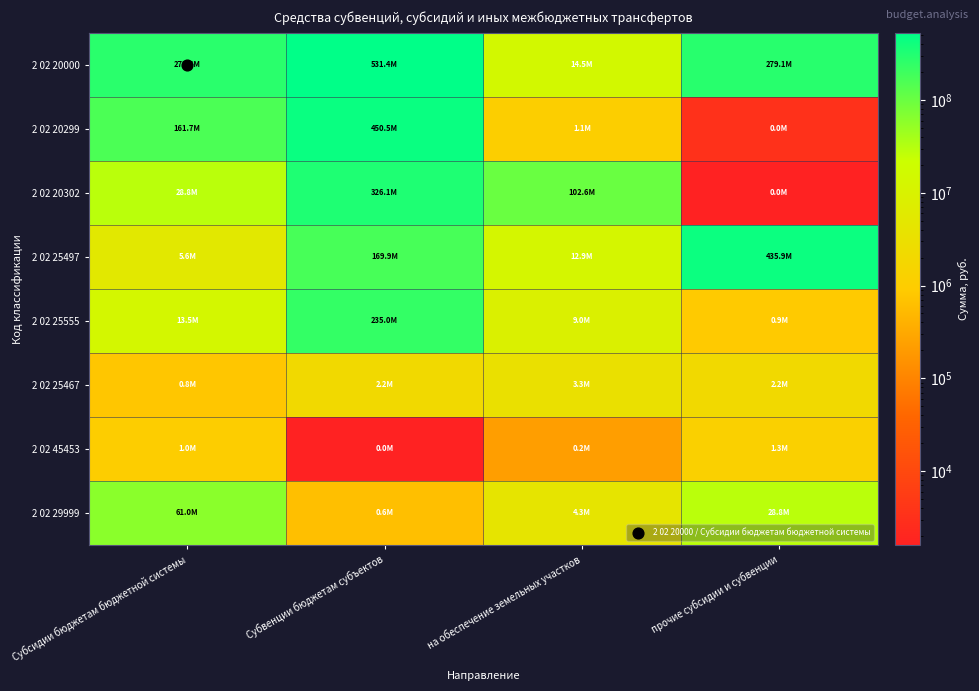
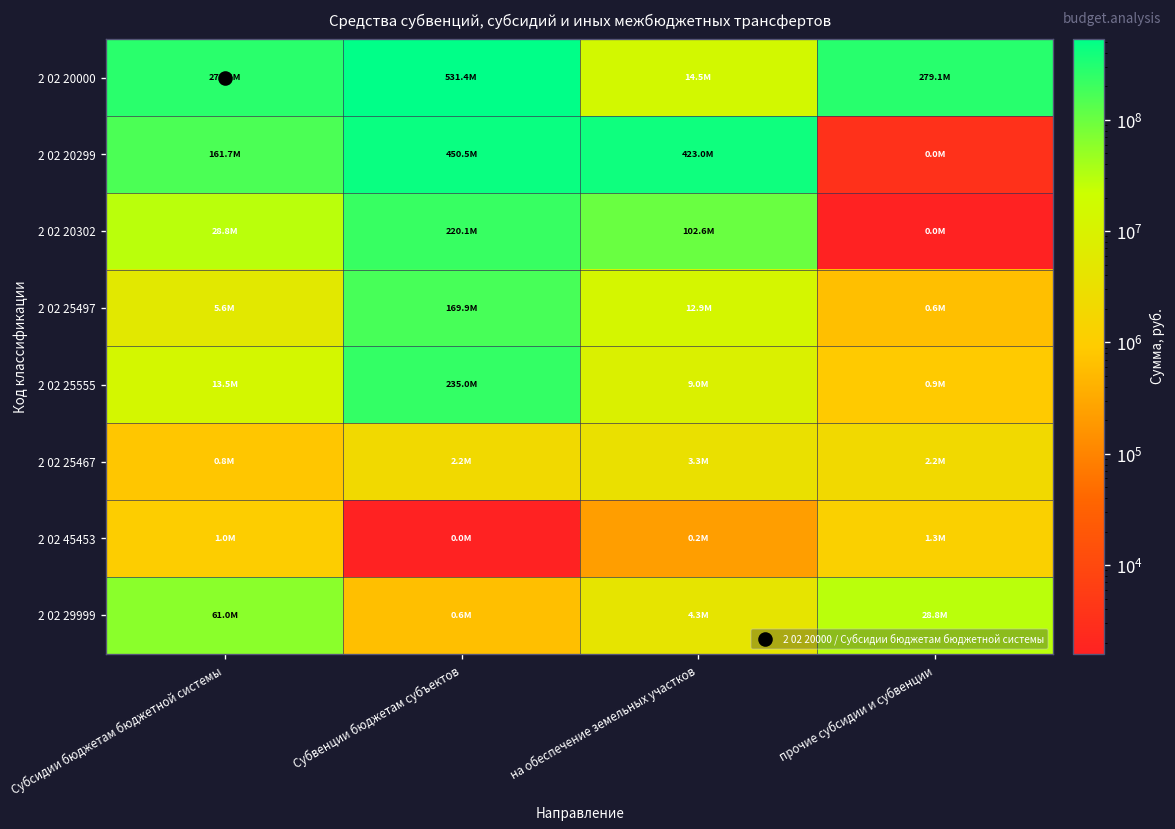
2 02 20299, на обеспечение земельных участков: 1.1M -> 423.0M
2 02 20302, Субвенции бюджетам субъектов: 326.1M -> 220.1M
2 02 25497, прочие субсидии и субвенции: 435.9M -> 0.6M
